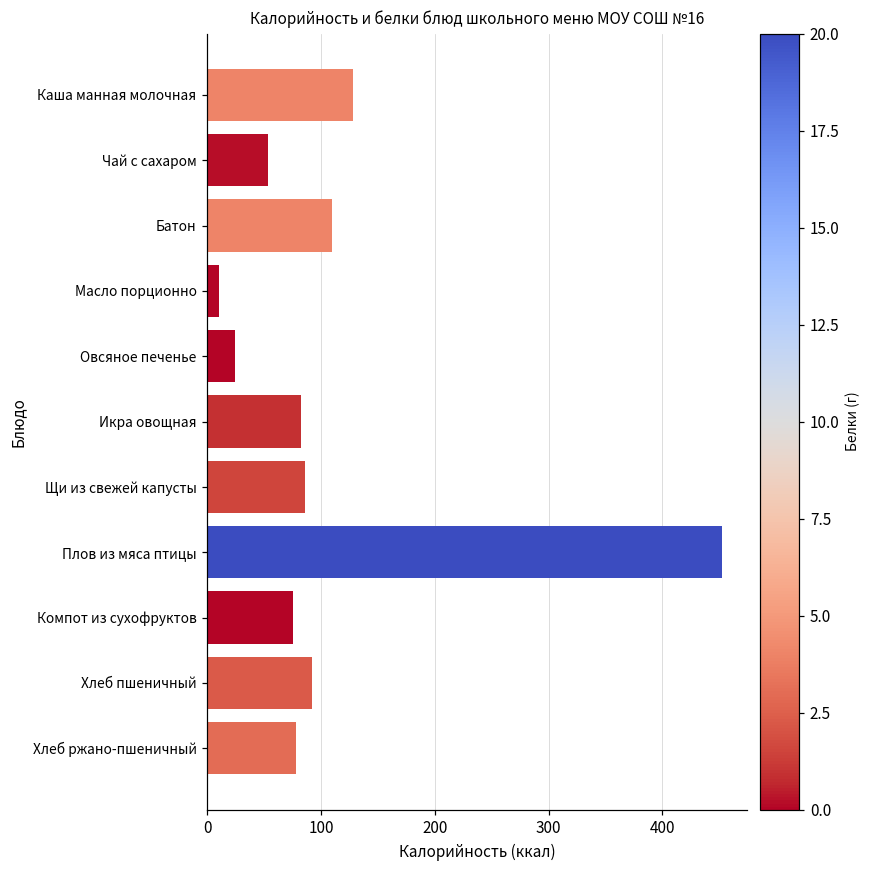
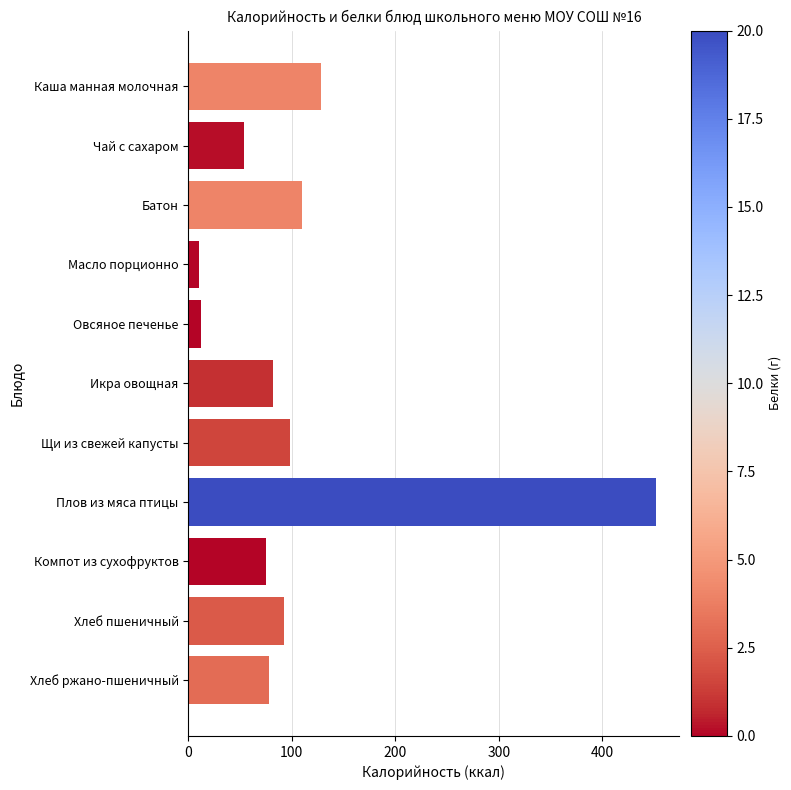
Овсяное печенье: 24 -> 12
Щи из свежей капусты: 86 -> 98
